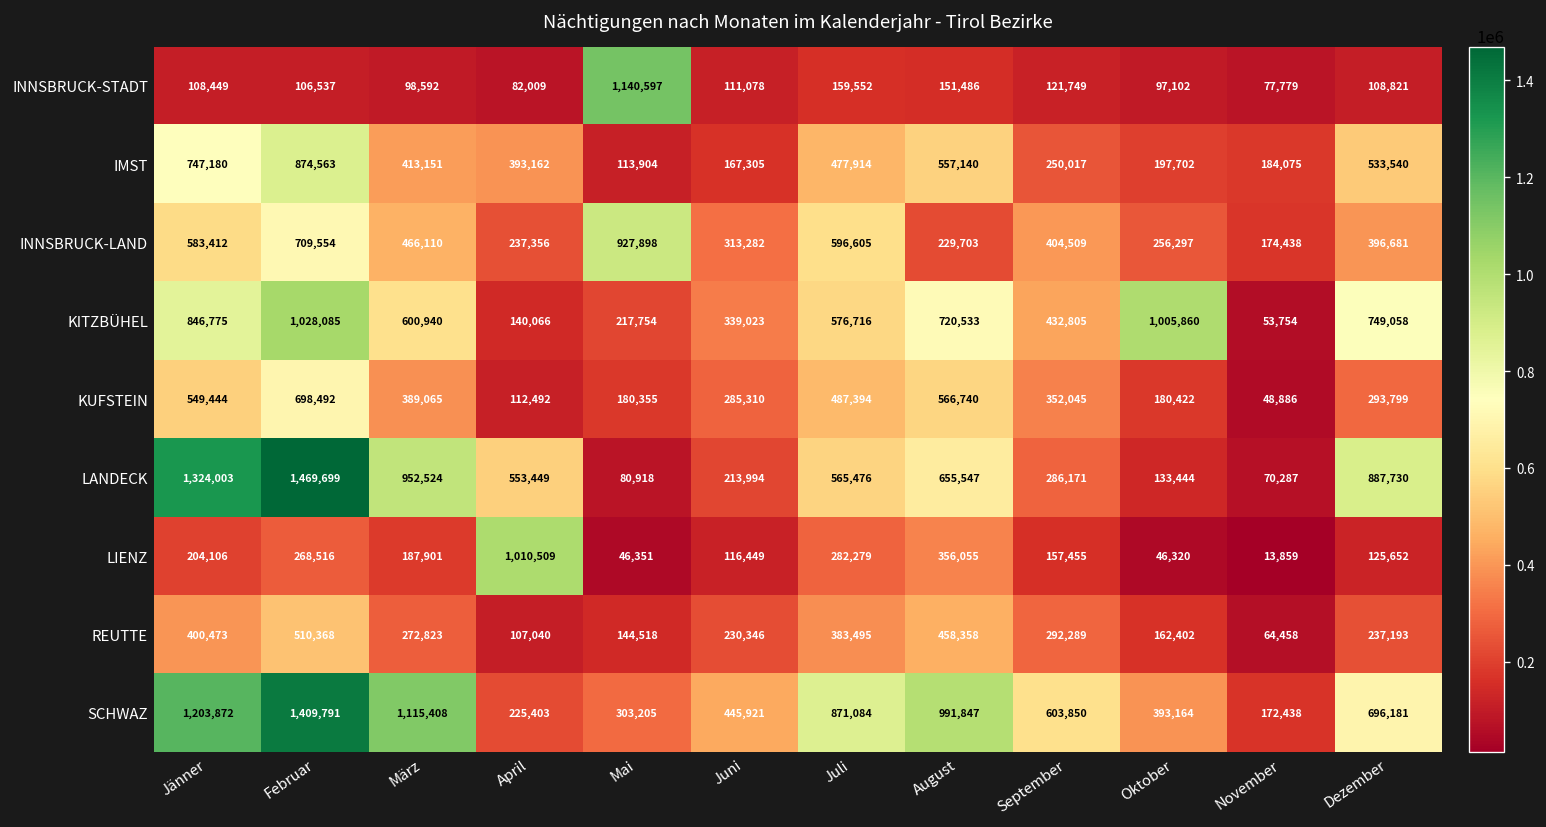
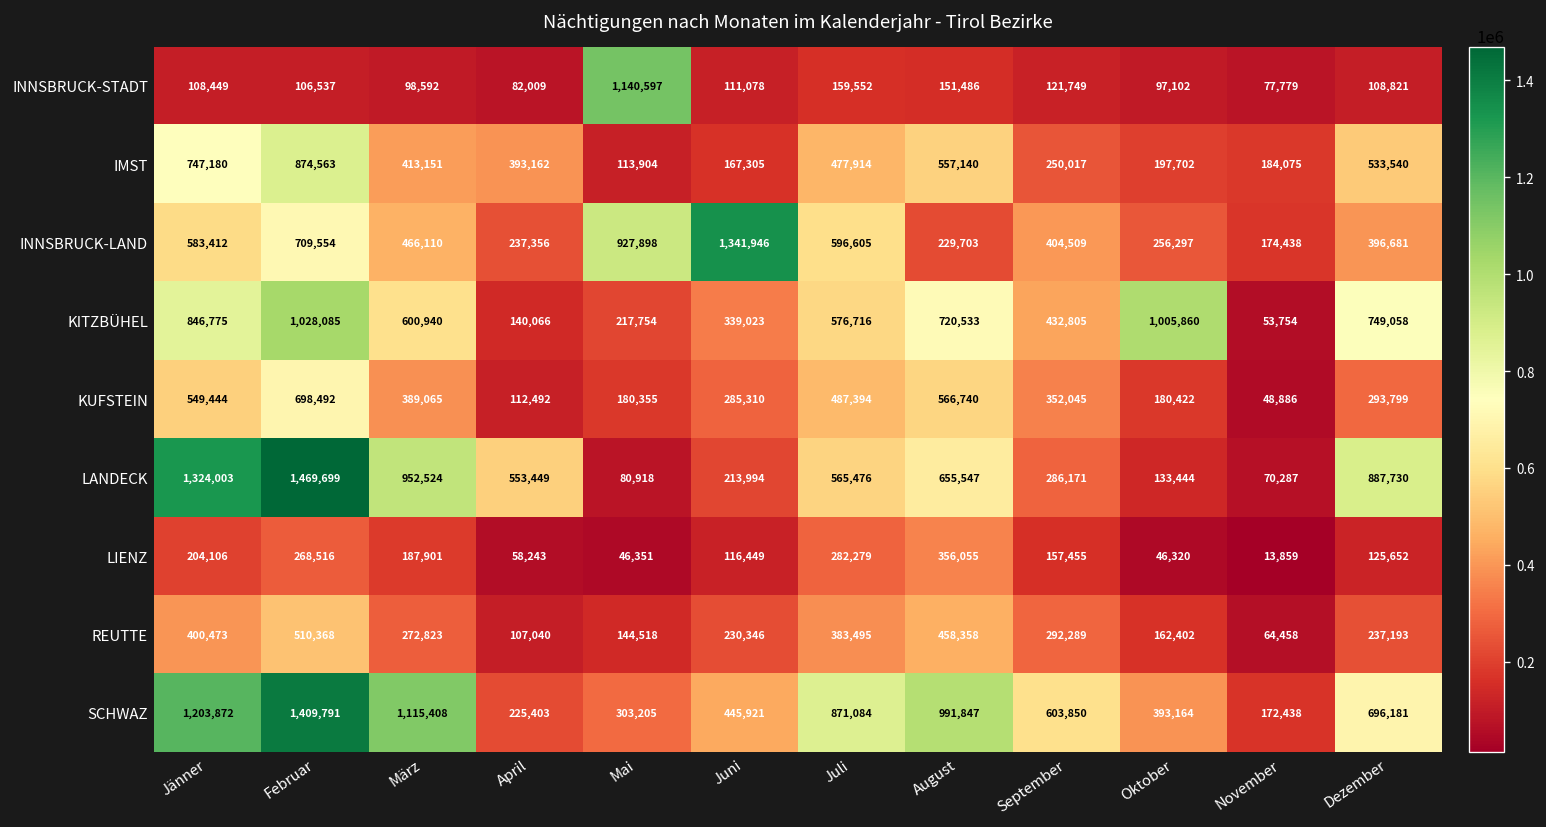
INNSBRUCK-LAND, Juni: 313,282 -> 1,341,946
LIENZ, April: 1,010,509 -> 58,243
